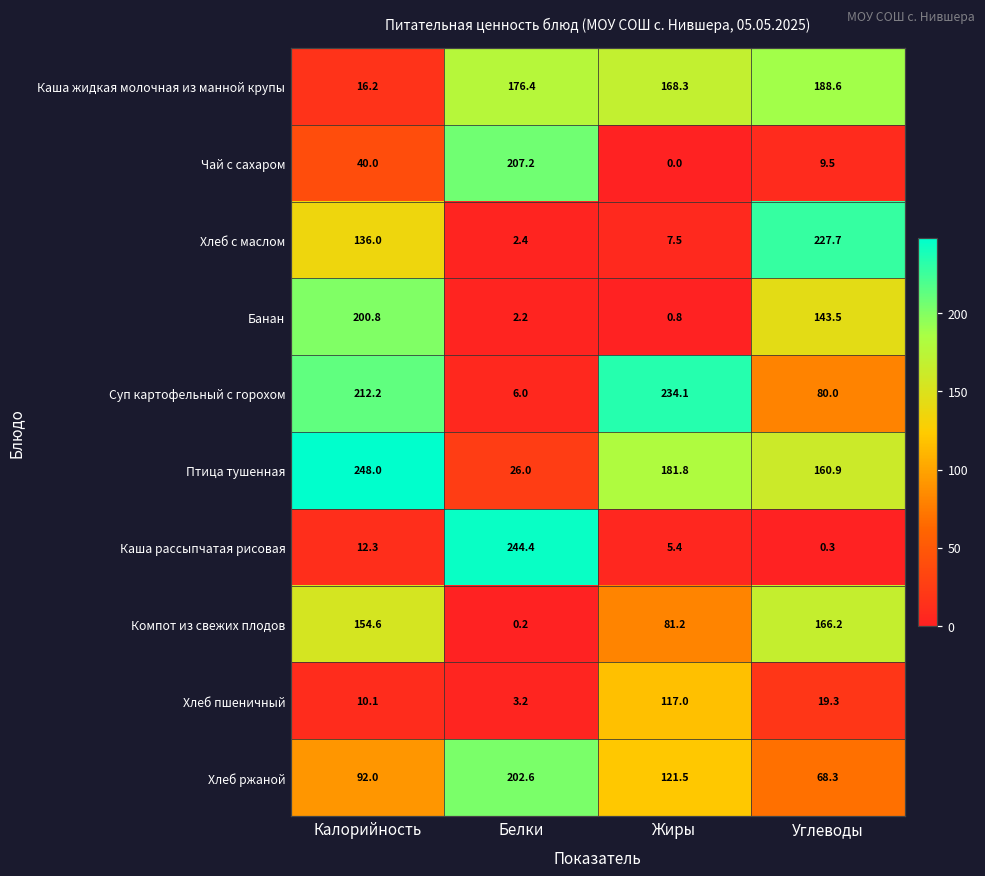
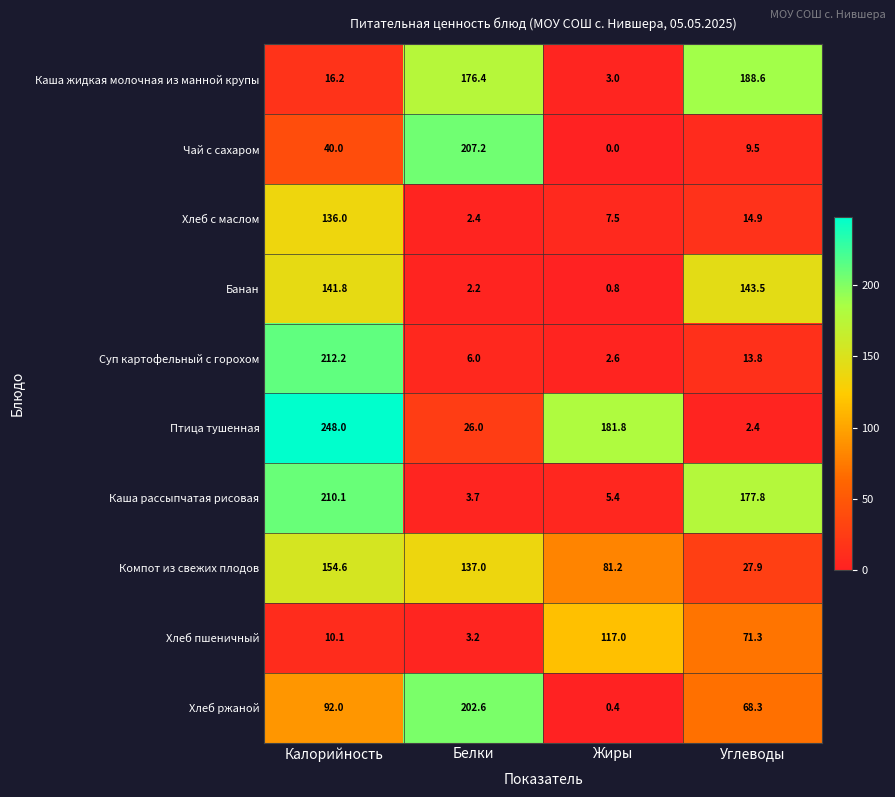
Каша жидкая молочная из манной крупы, Жиры: 168.3 -> 3.0
Хлеб с маслом, Углеводы: 227.7 -> 14.9
Банан, Калорийность: 200.8 -> 141.8
Суп картофельный с горохом, Жиры: 234.1 -> 2.6
Суп картофельный с горохом, Углеводы: 80.0 -> 13.8
Птица тушенная, Углеводы: 160.9 -> 2.4
Каша рассыпчатая рисовая, Калорийность: 12.3 -> 210.1
Каша рассыпчатая рисовая, Белки: 244.4 -> 3.7
Каша рассыпчатая рисовая, Углеводы: 0.3 -> 177.8
Компот из свежих плодов, Белки: 0.2 -> 137.0
Компот из свежих плодов, Углеводы: 166.2 -> 27.9
Хлеб пшеничный, Углеводы: 19.3 -> 71.3
Хлеб ржаной, Жиры: 121.5 -> 0.4
